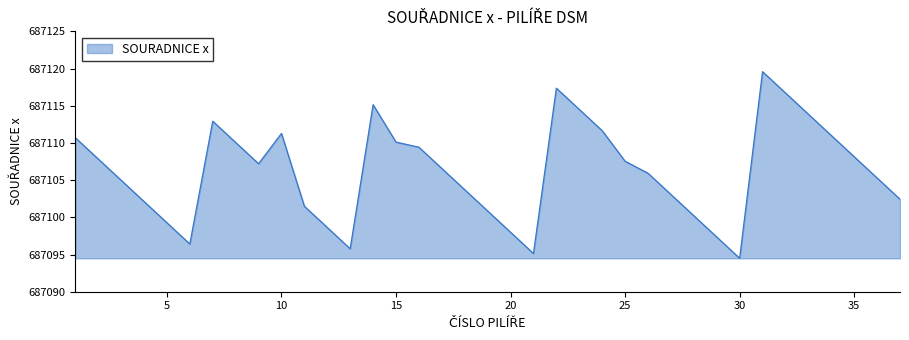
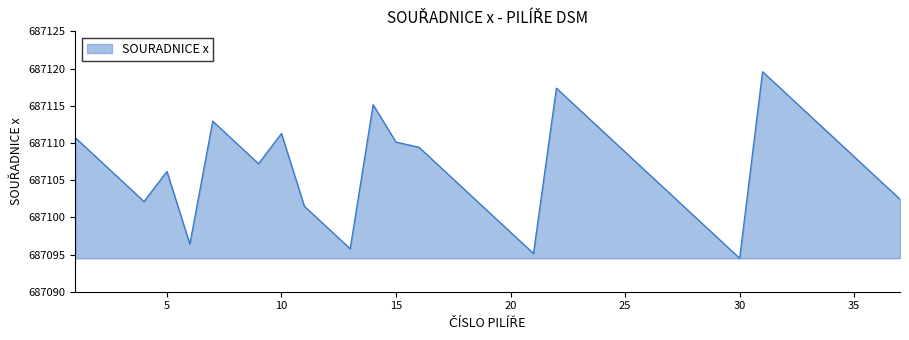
5: 687099 -> 687106
25: 687108 -> 687109
